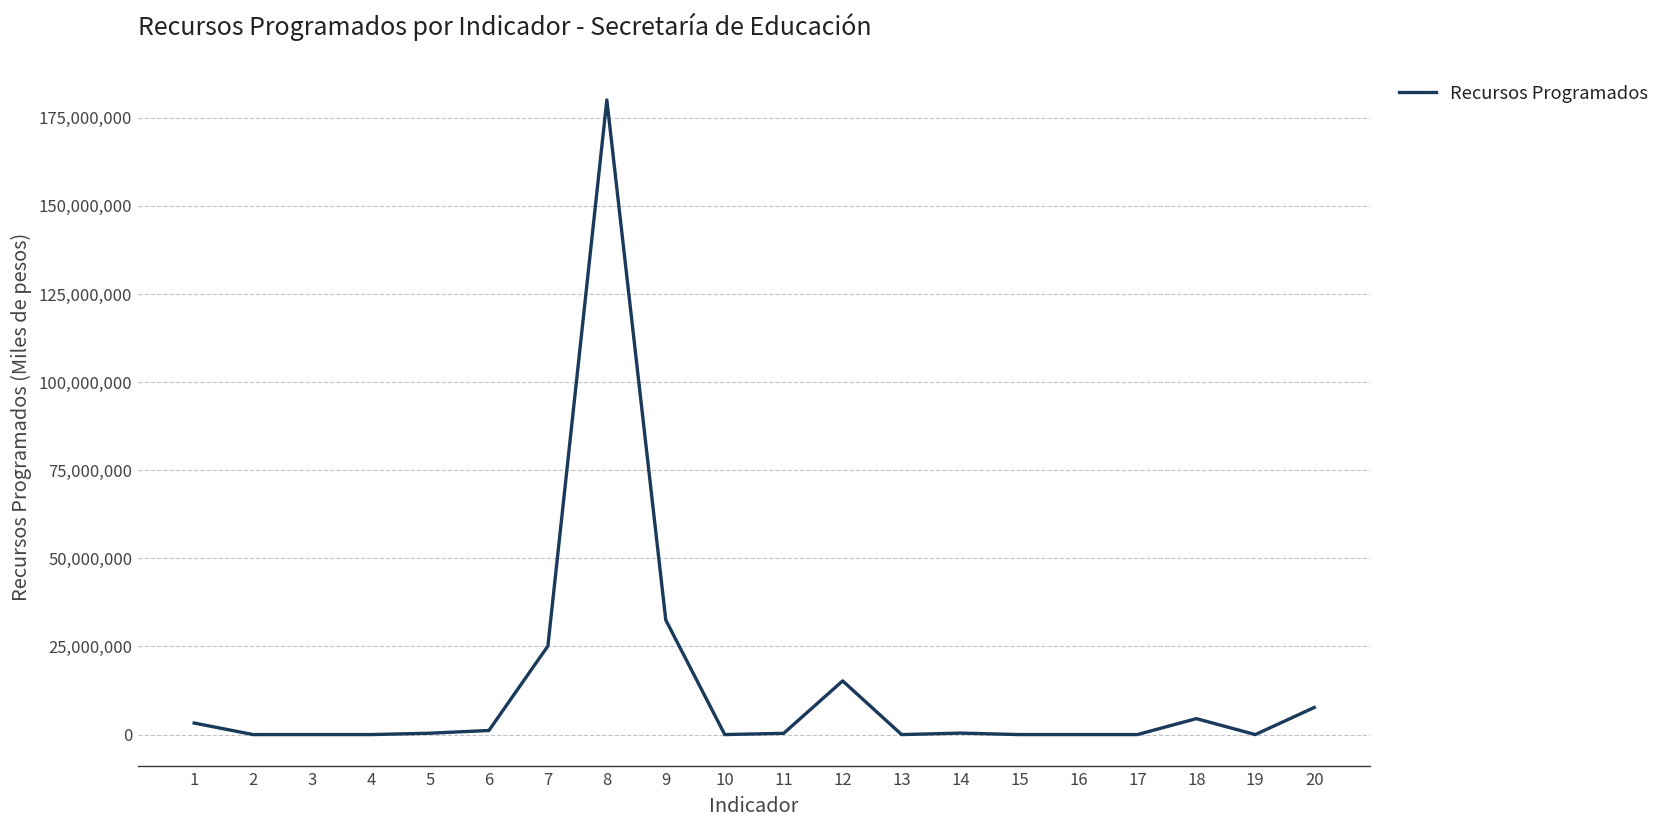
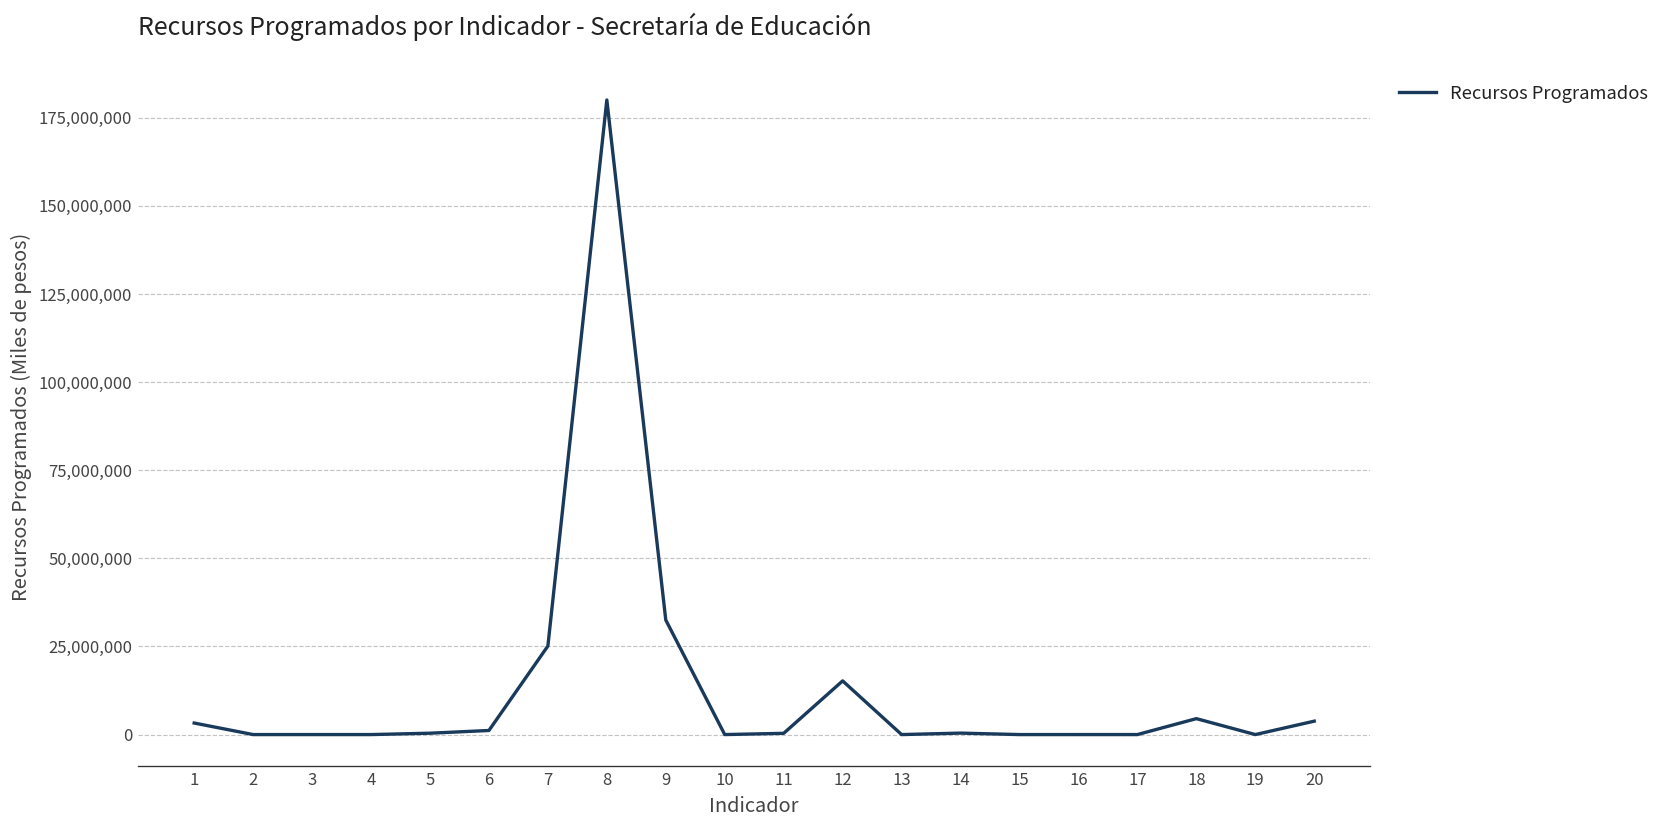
20: 8,000,000 -> 4,000,000
